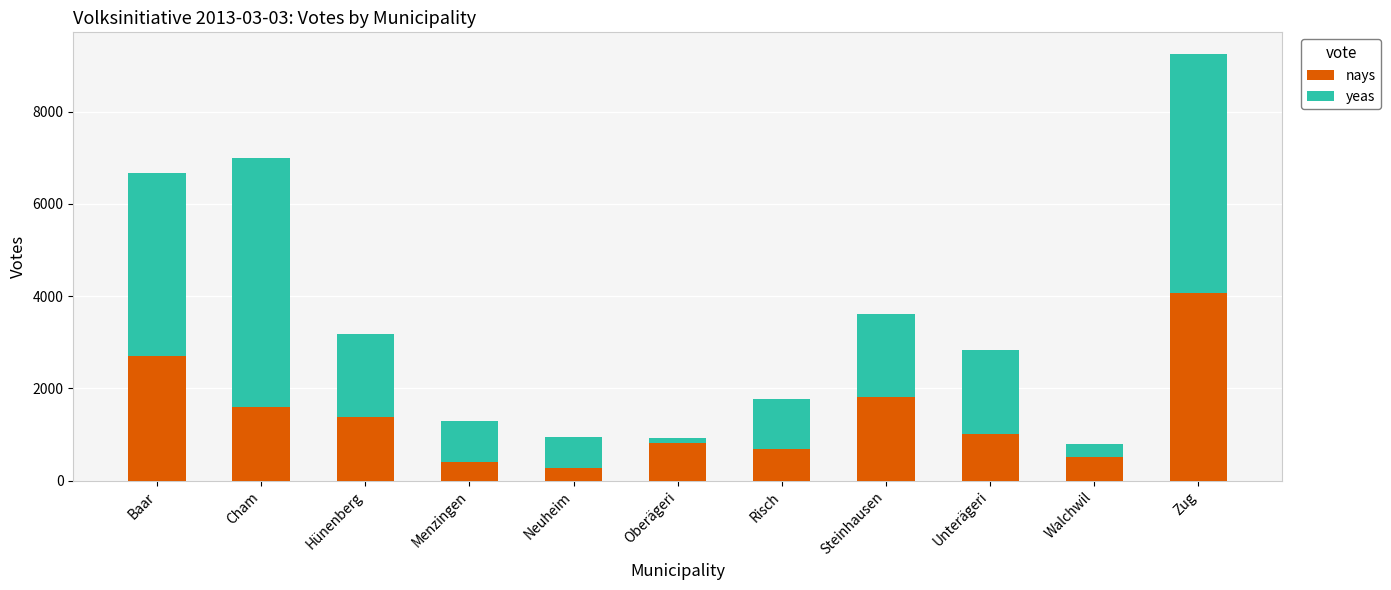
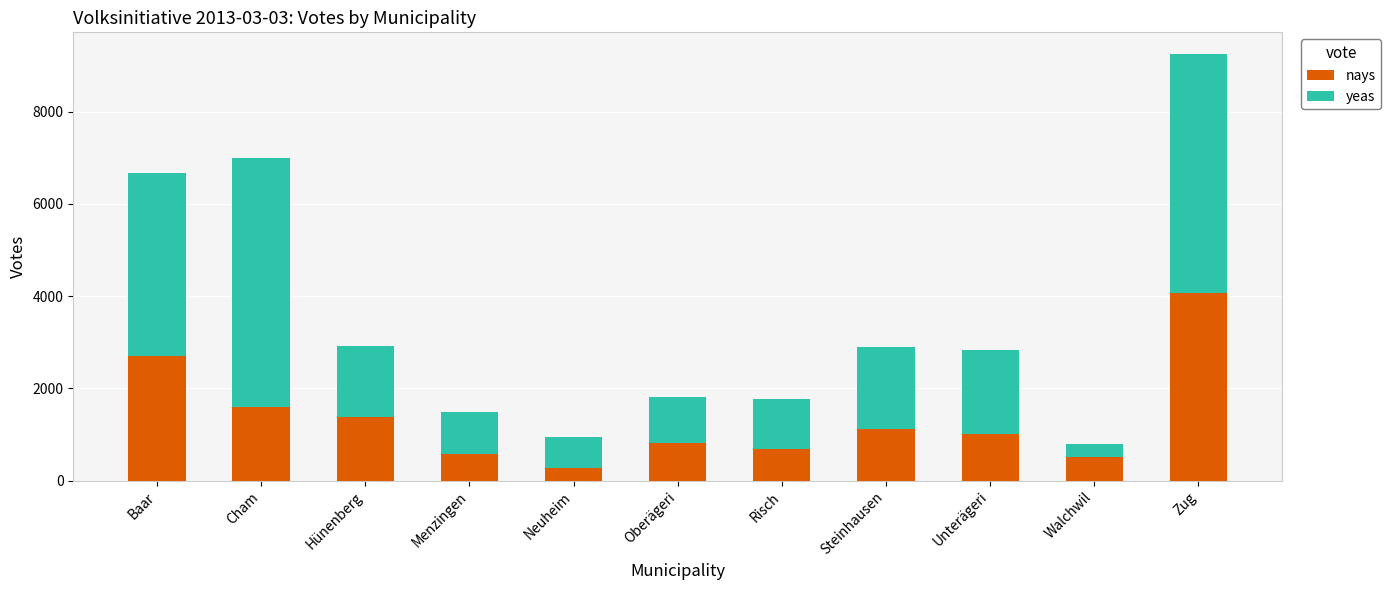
yeas, Hünenberg: 1800 -> 1500
nays, Menzingen: 400 -> 600
yeas, Oberägeri: 100 -> 1000
nays, Steinhausen: 1800 -> 1100
